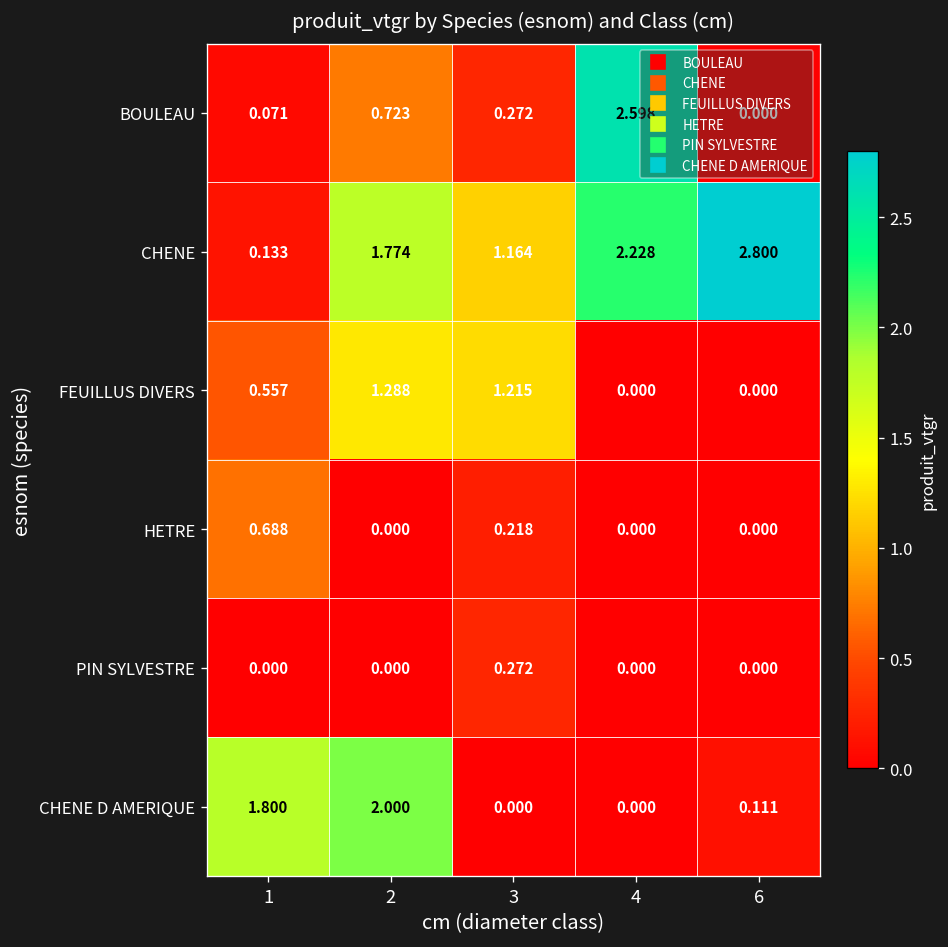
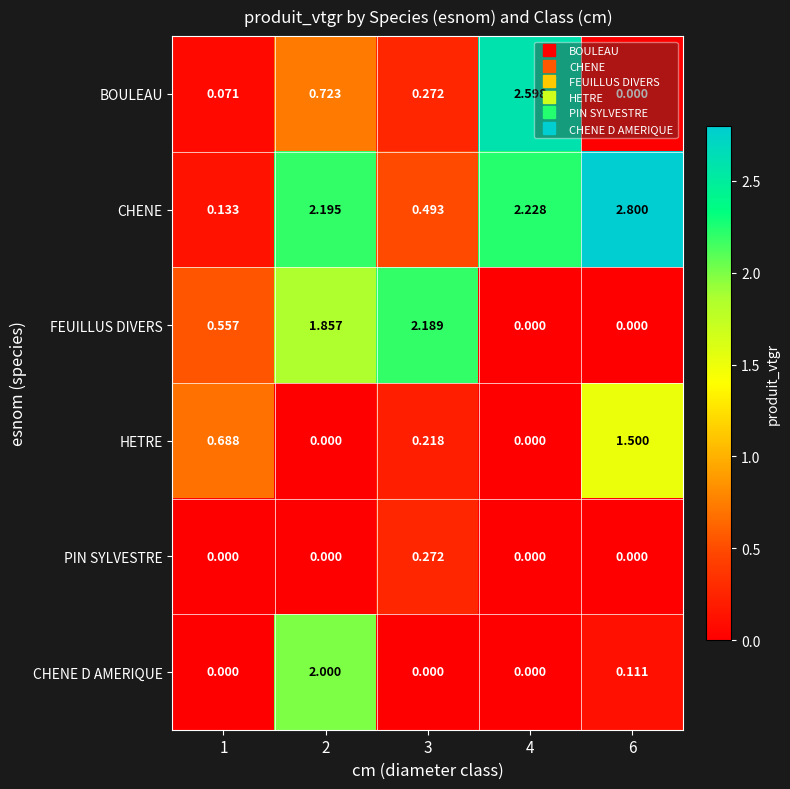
CHENE, 2: 1.774 -> 2.195
CHENE, 3: 1.164 -> 0.493
FEUILLUS DIVERS, 2: 1.288 -> 1.857
FEUILLUS DIVERS, 3: 1.215 -> 2.189
HETRE, 6: 0.000 -> 1.500
CHENE D AMERIQUE, 1: 1.800 -> 0.000
